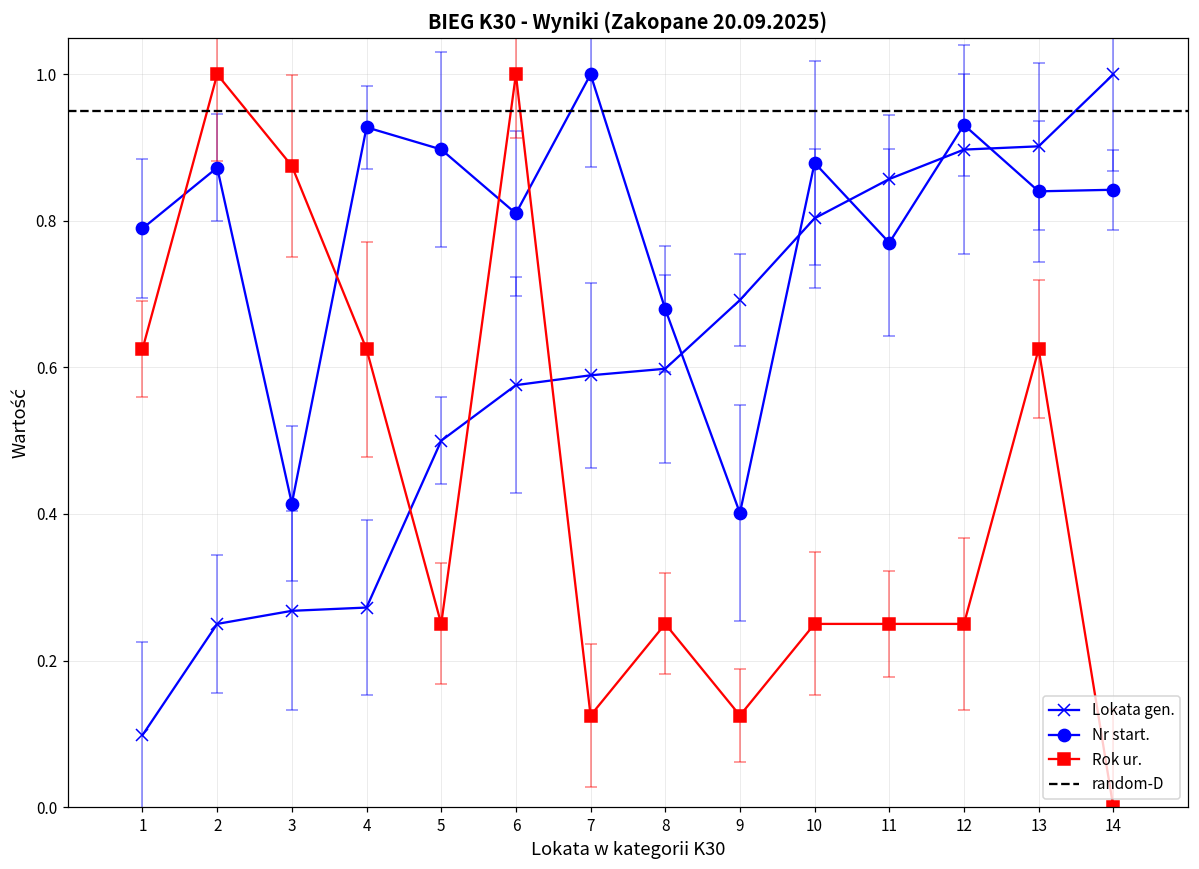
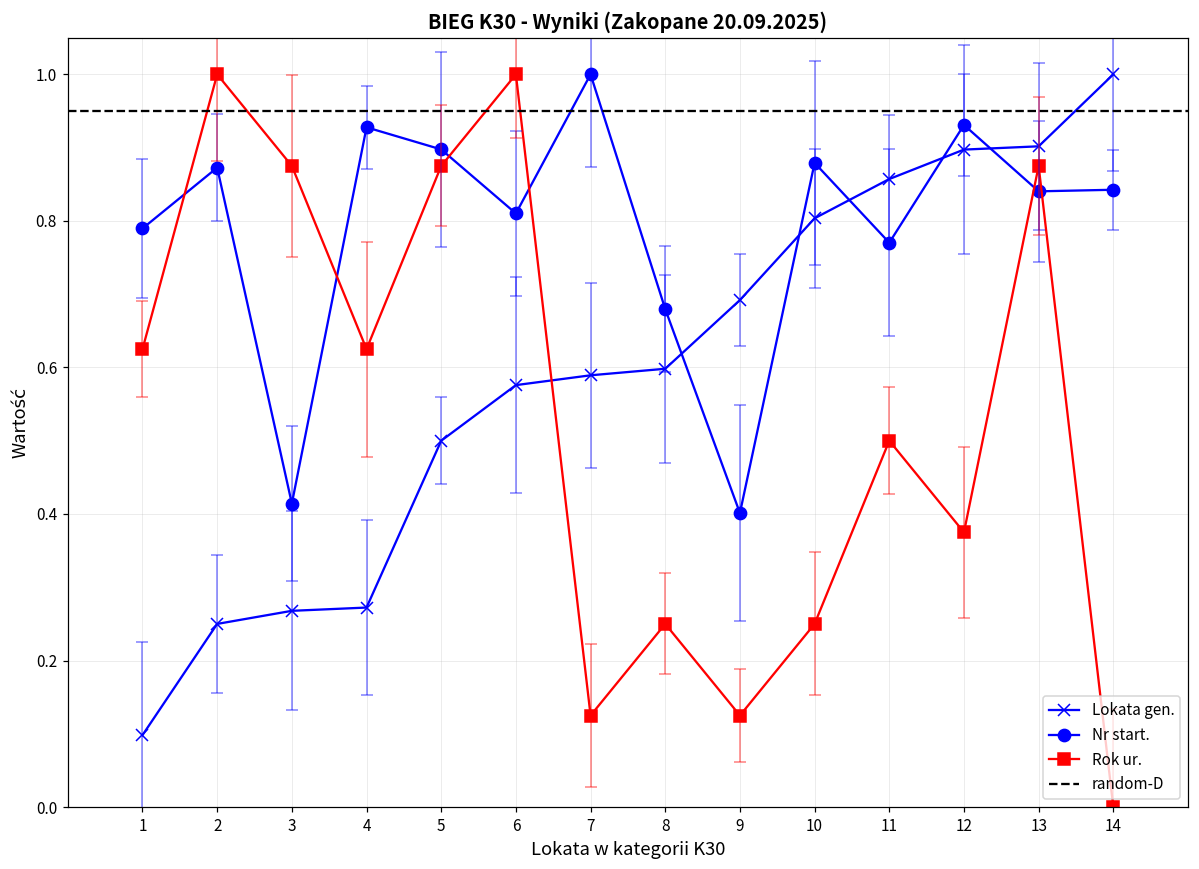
Rok ur., 5: 0.25 -> 0.87
Rok ur., 11: 0.25 -> 0.50
Rok ur., 12: 0.25 -> 0.37
Rok ur., 13: 0.62 -> 0.87
